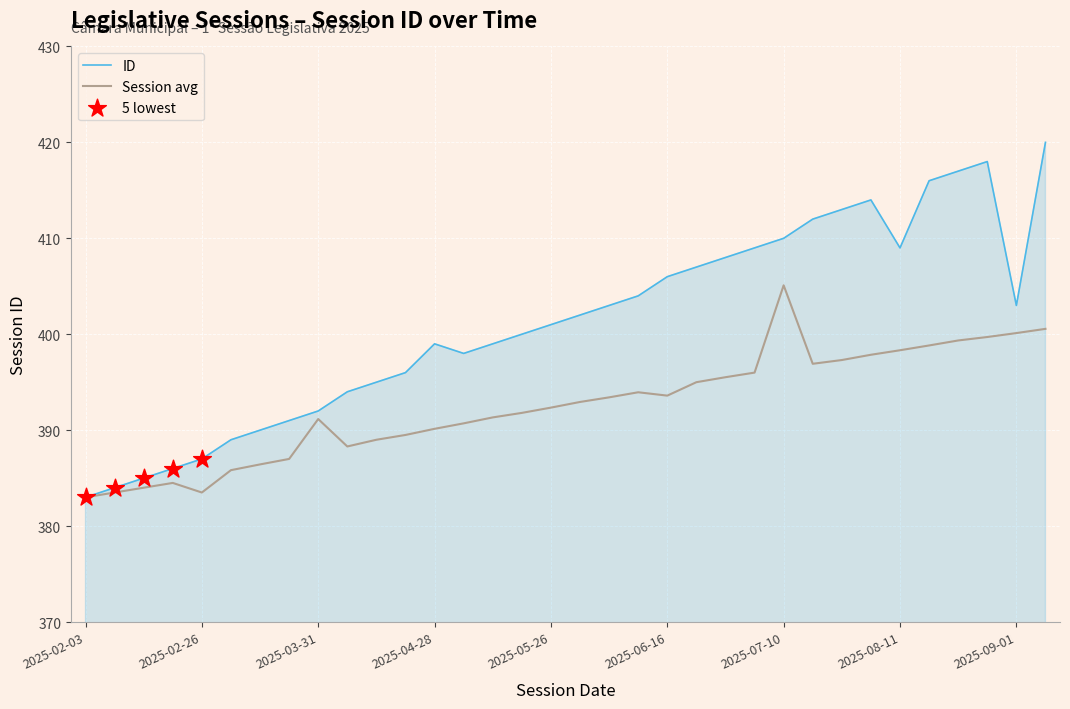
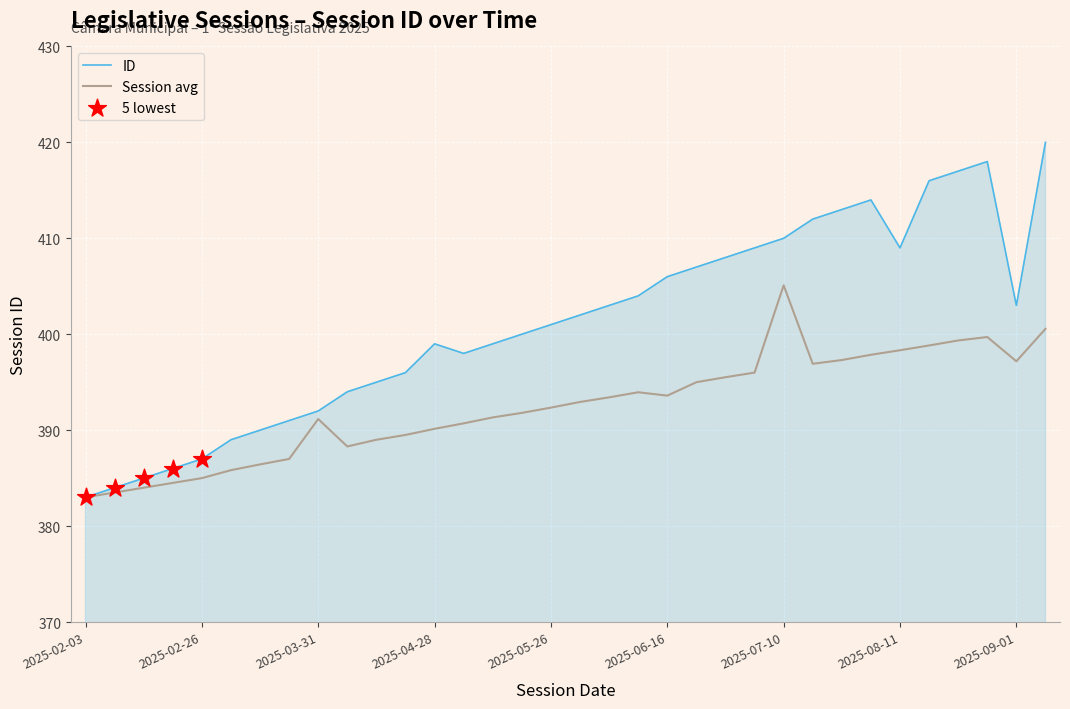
Session avg, 2025-02-26: 384 -> 385
Session avg, 2025-09-01: 400 -> 397
